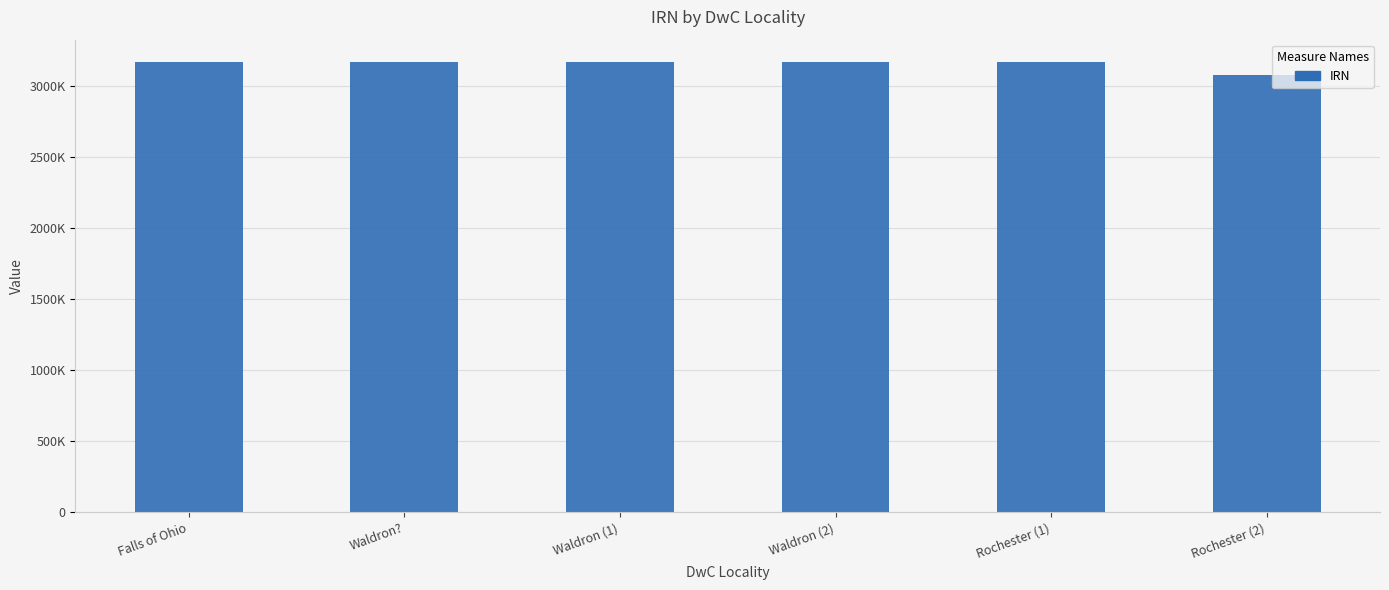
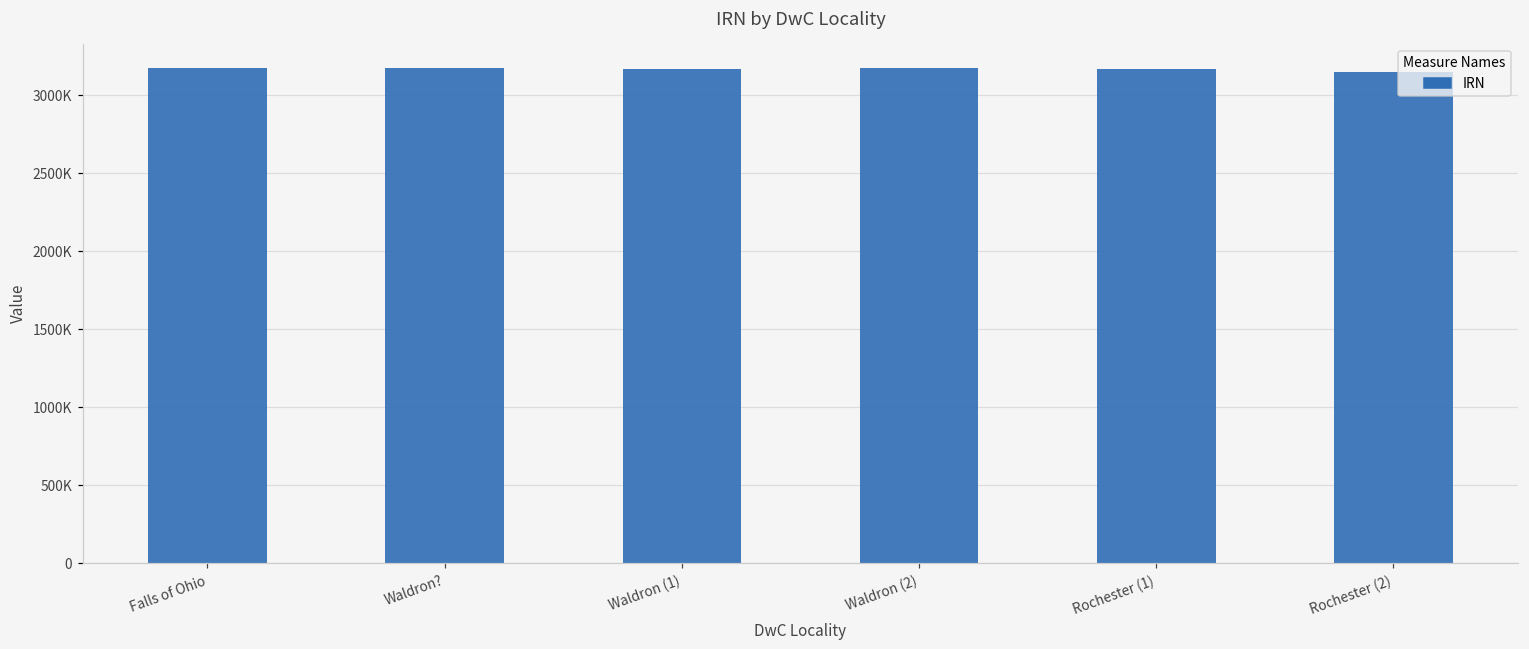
Rochester (2): 3080000 -> 3150000
